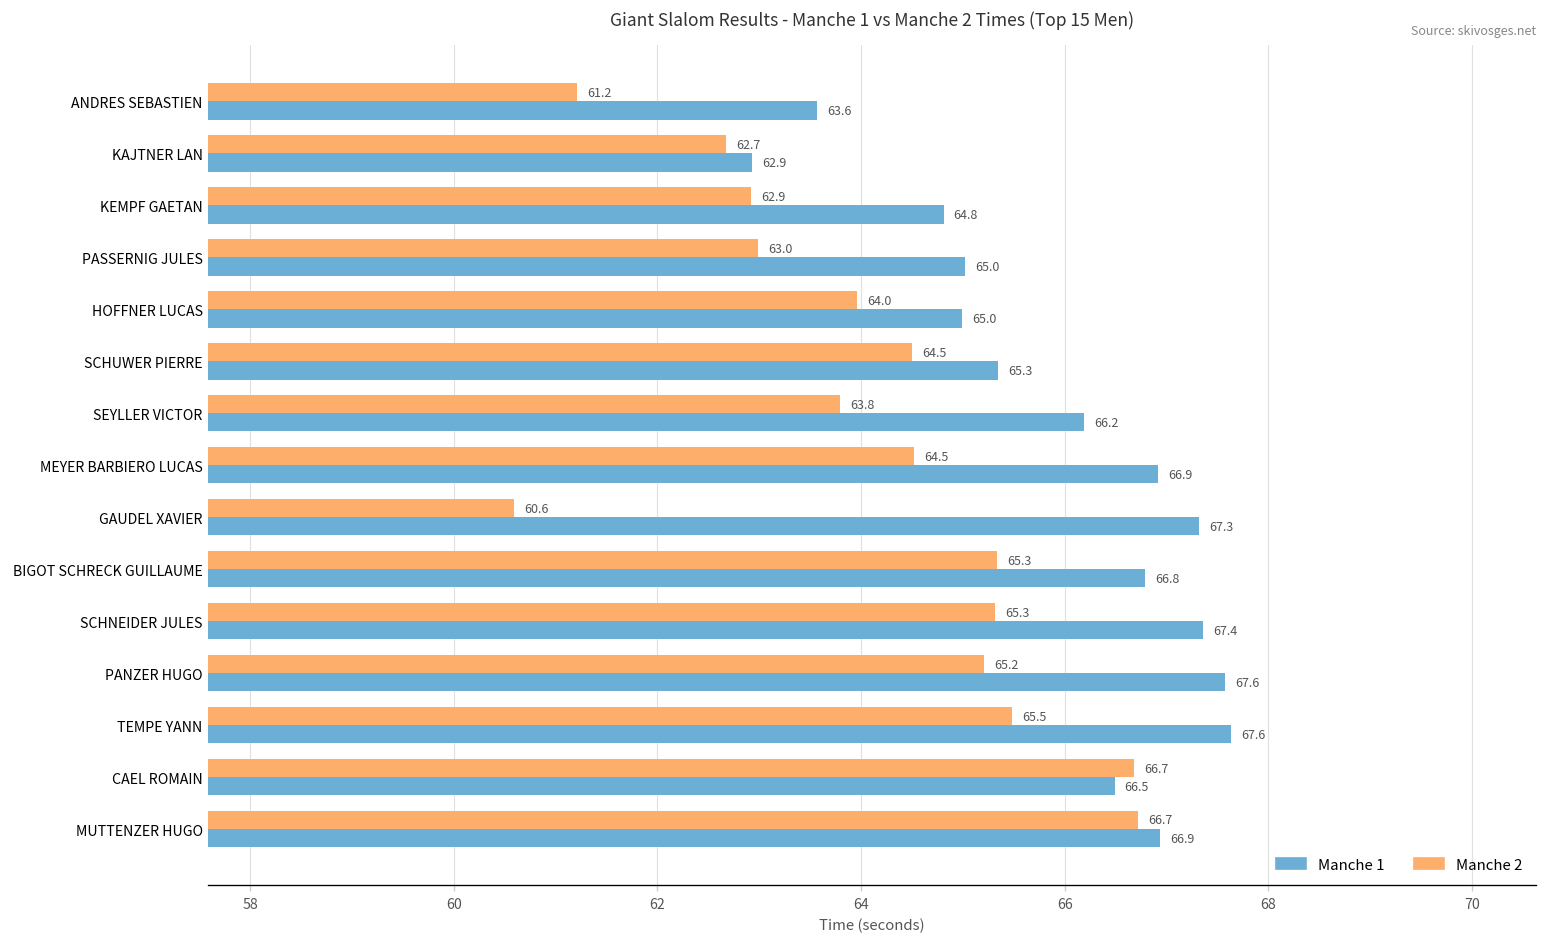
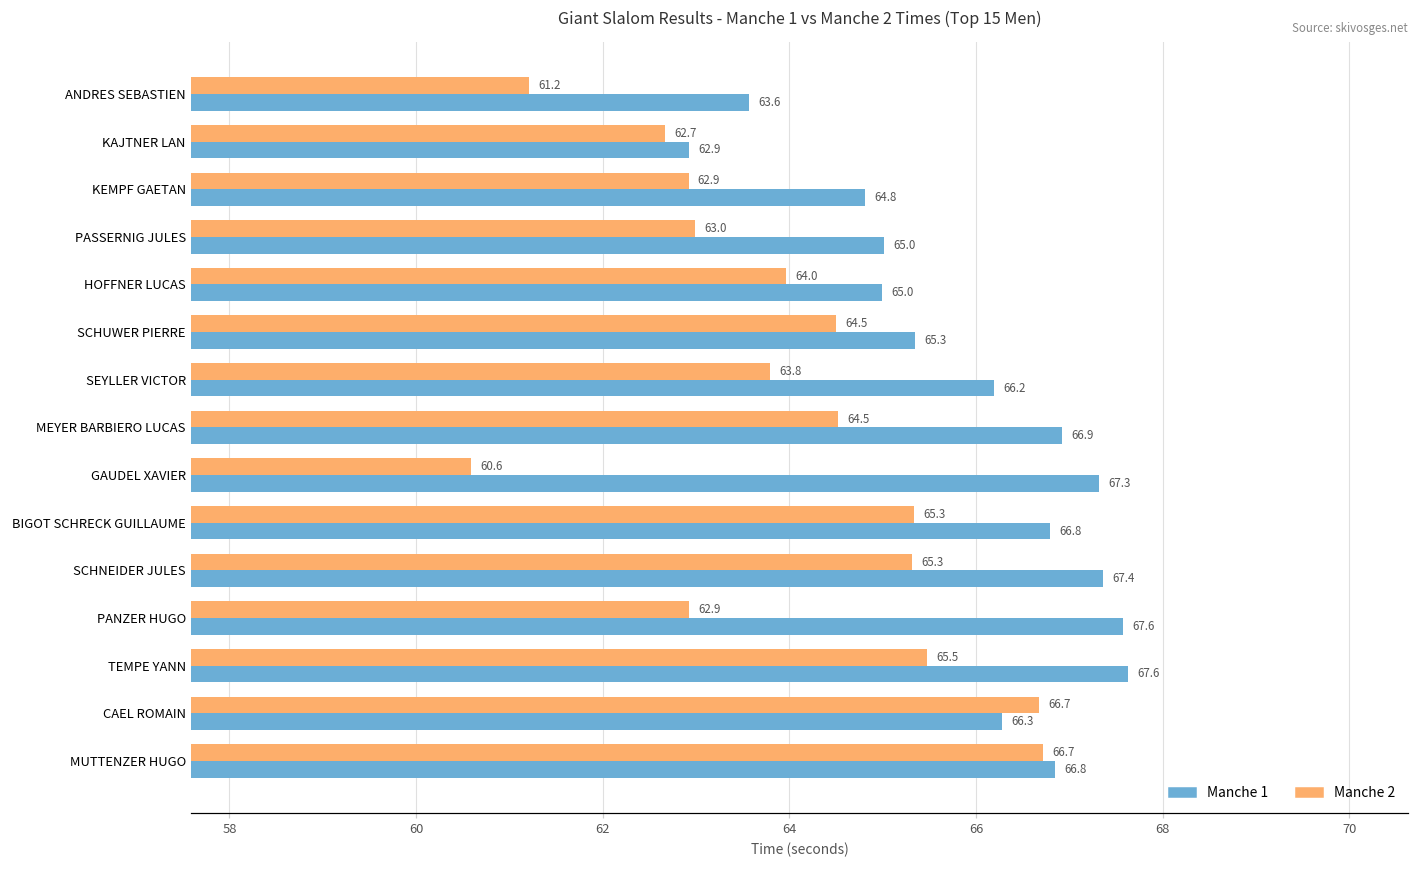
Manche 2, PANZER HUGO: 65.2 -> 62.9
Manche 1, CAEL ROMAIN: 66.5 -> 66.3
Manche 1, MUTTENZER HUGO: 66.9 -> 66.8
